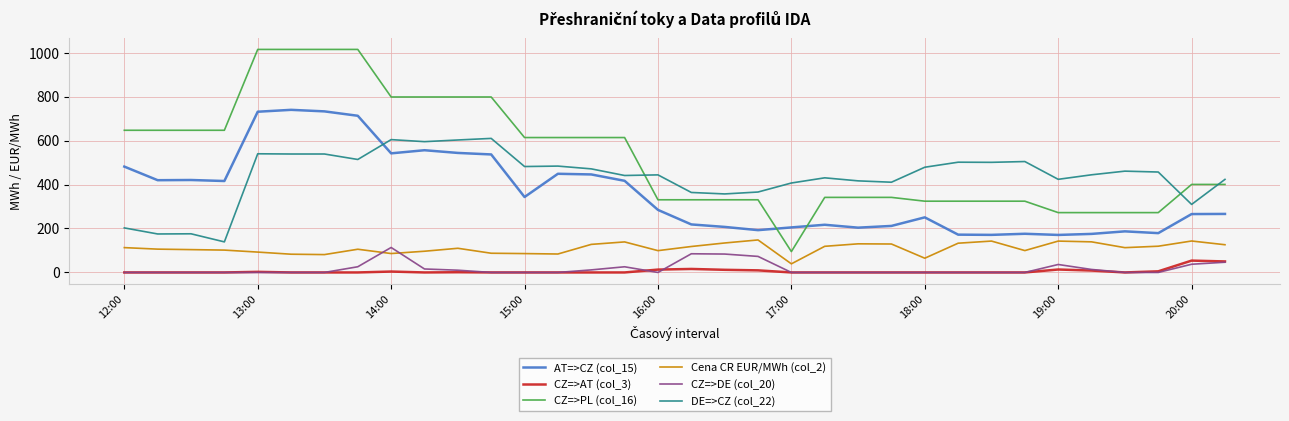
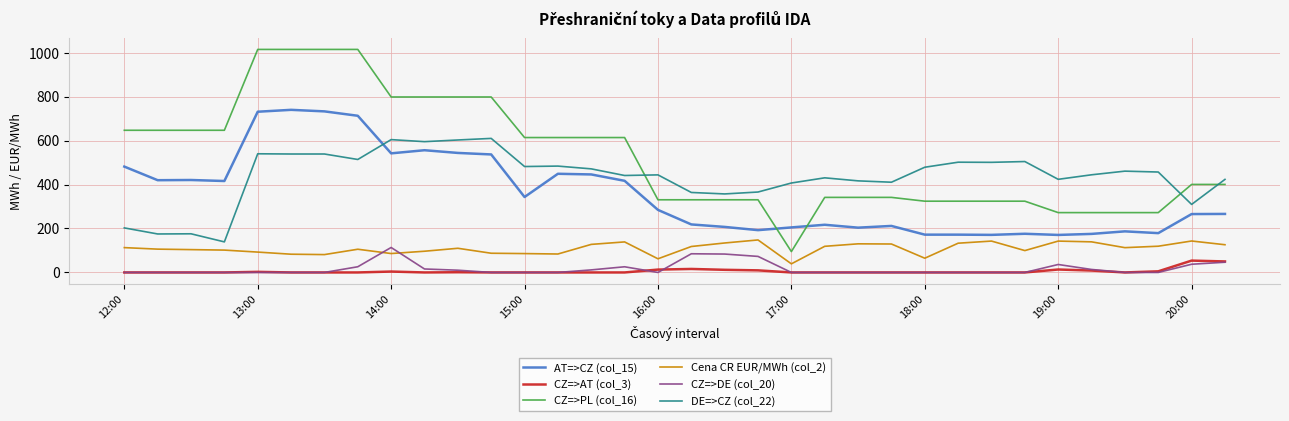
Cena CR EUR/MWh (col_2), 16:00: 100 -> 60
AT=>CZ (col_15), 18:00: 250 -> 170
